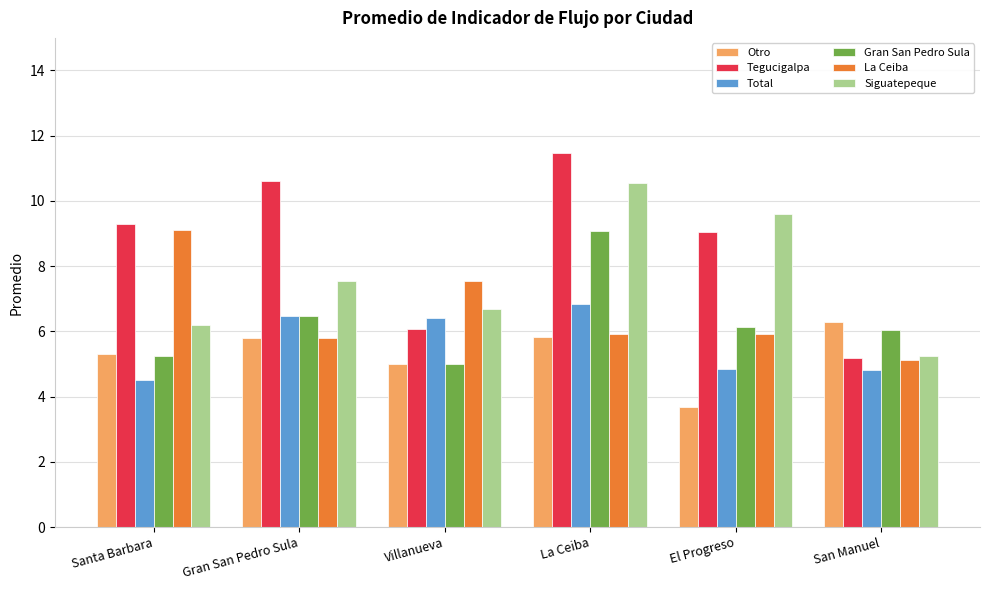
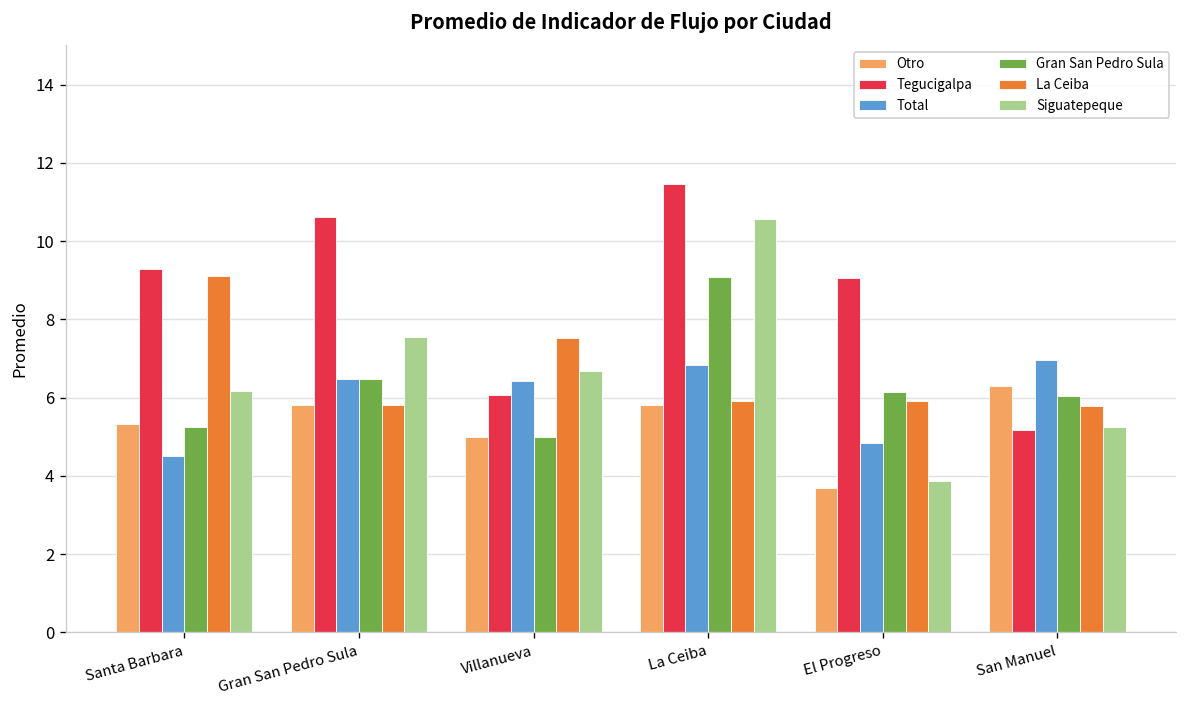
Siguatepeque, El Progreso: 9.6 -> 3.9
Total, San Manuel: 4.8 -> 7.0
La Ceiba, San Manuel: 5.1 -> 5.8
